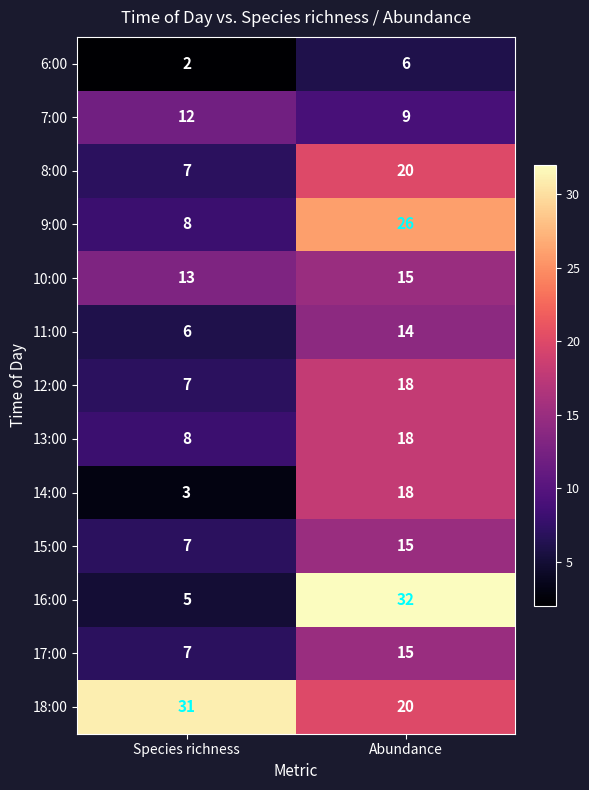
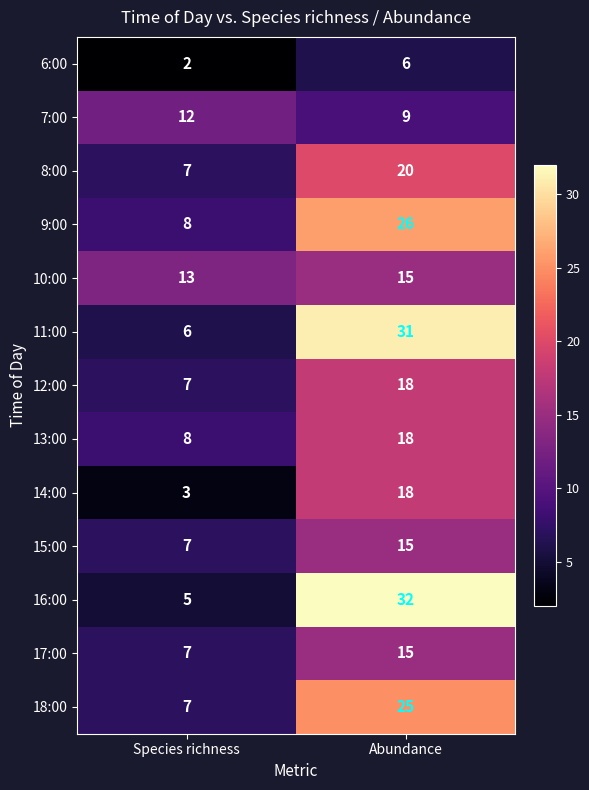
11:00, Abundance: 14 -> 31
18:00, Species richness: 31 -> 7
18:00, Abundance: 20 -> 25
